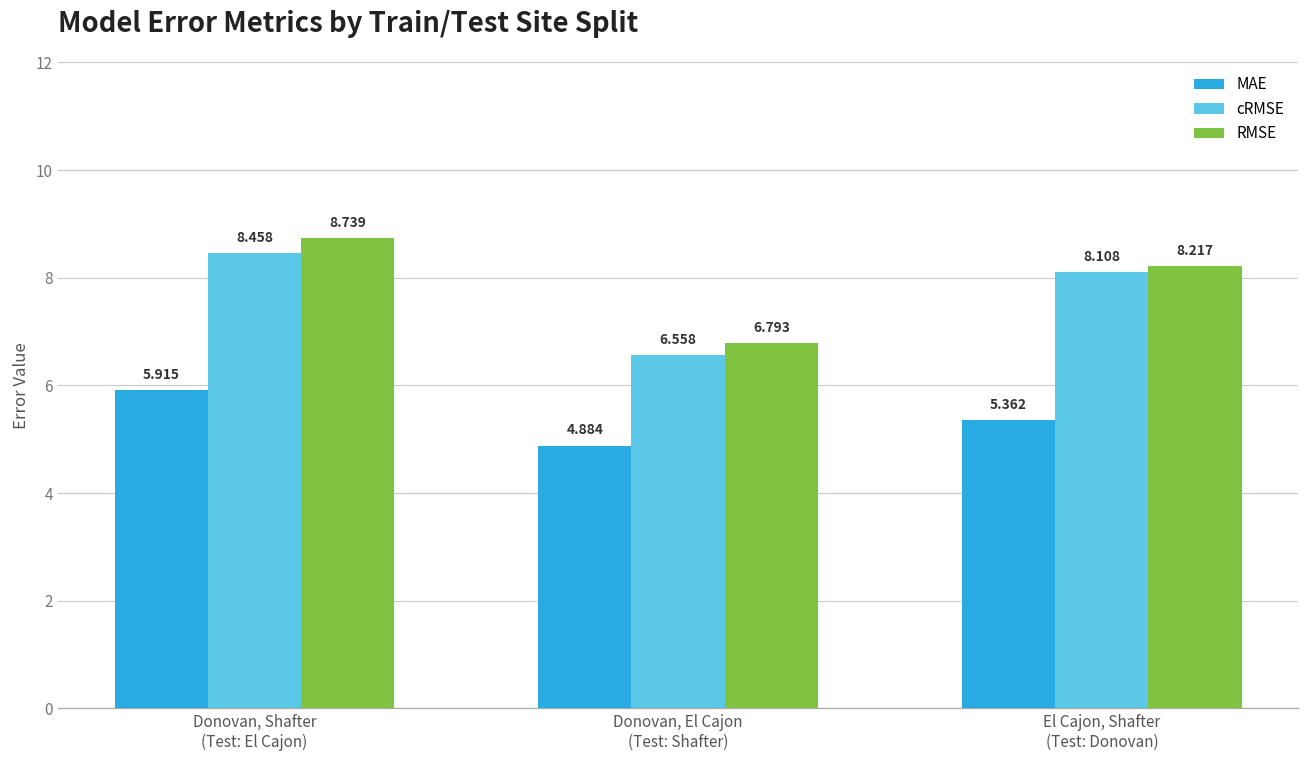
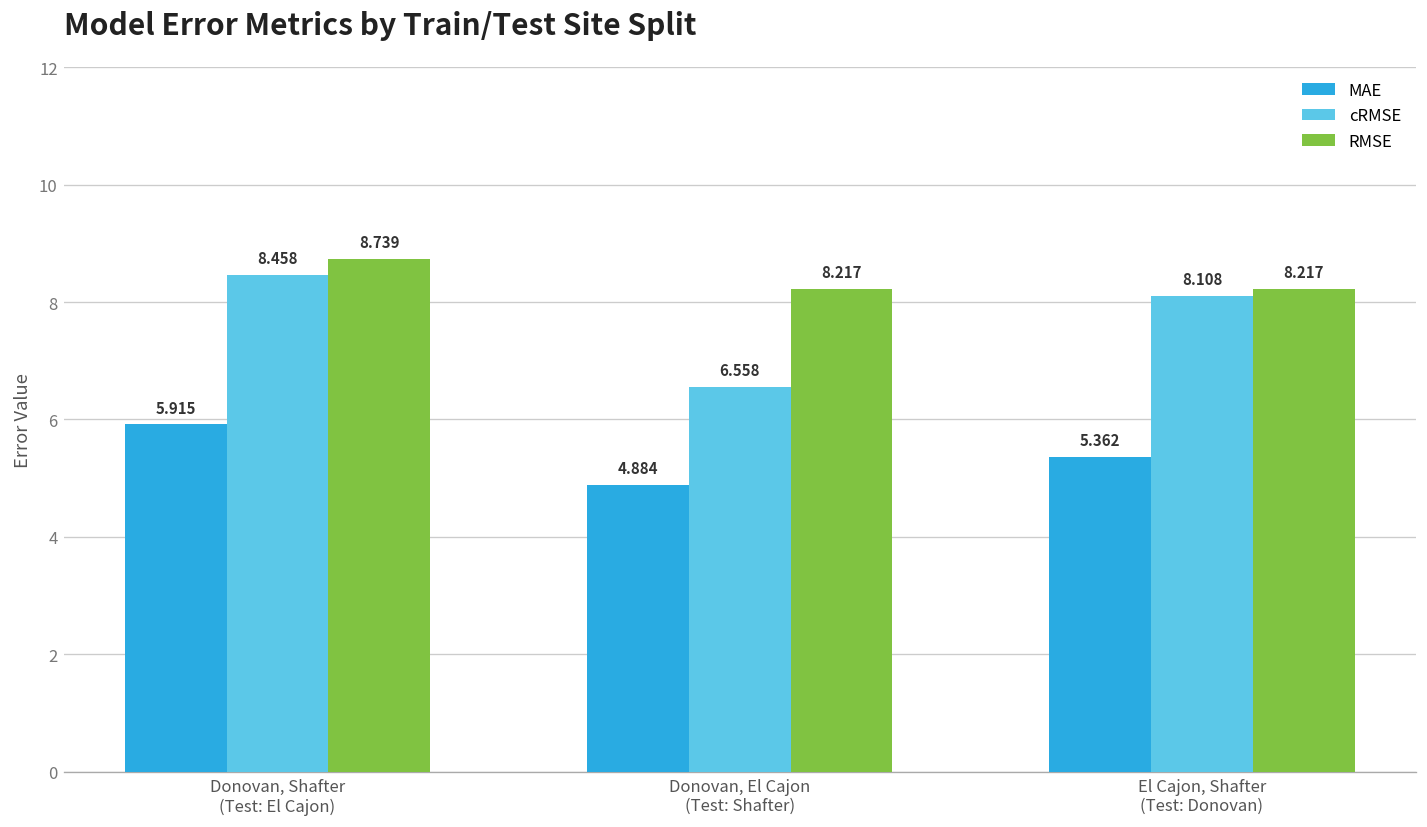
RMSE, Donovan, El Cajon (Test: Shafter): 6.793 -> 8.217
